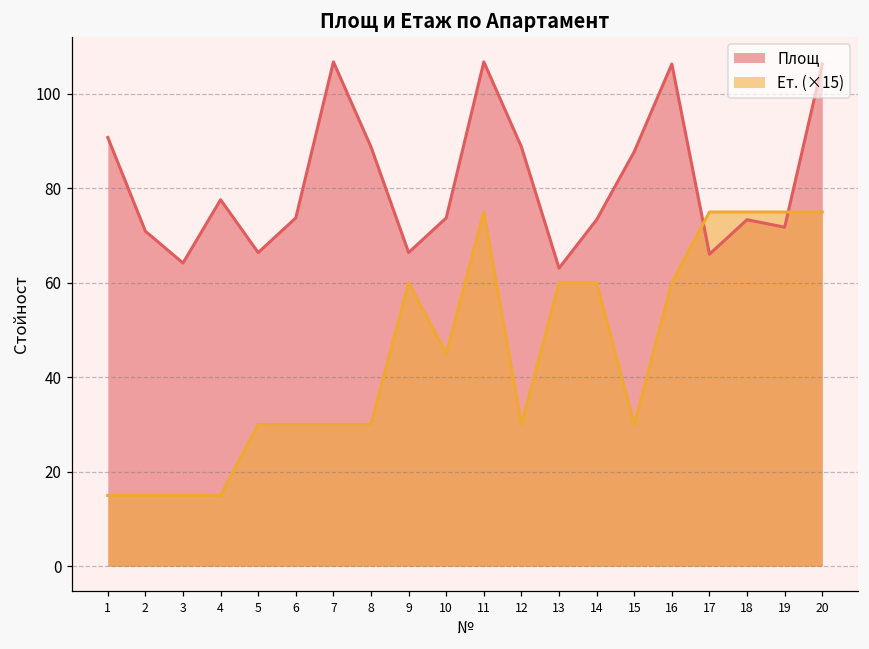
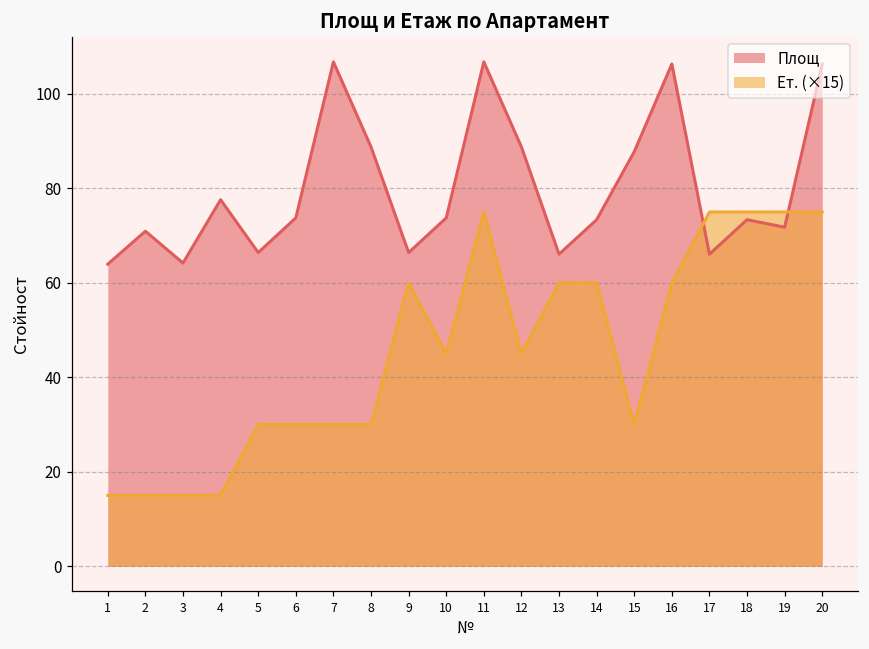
Площ, 1: 91 -> 64
Ет. (×15), 12: 30 -> 45
Площ, 13: 63 -> 66
